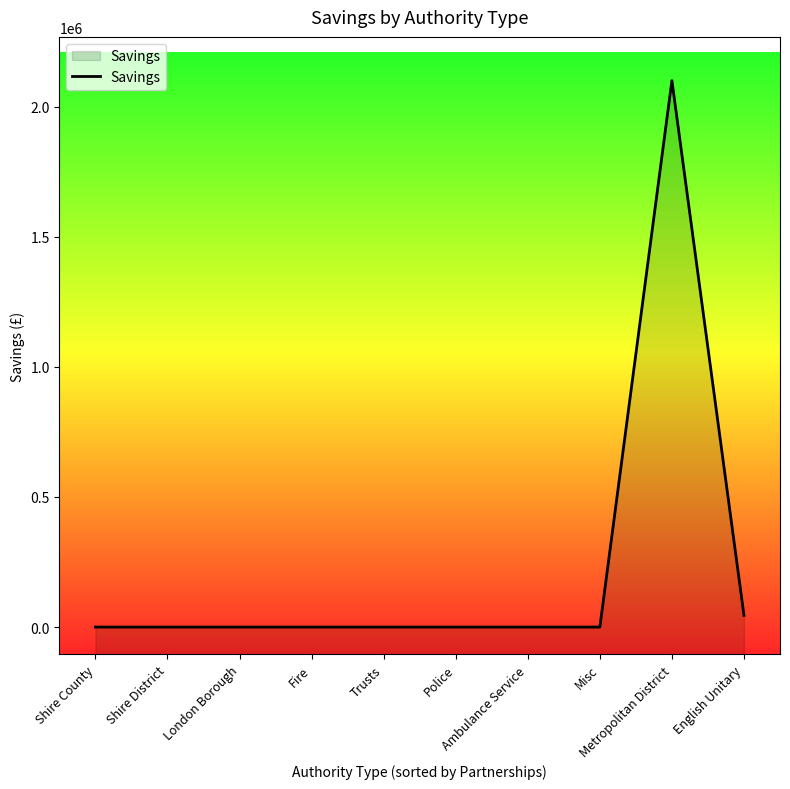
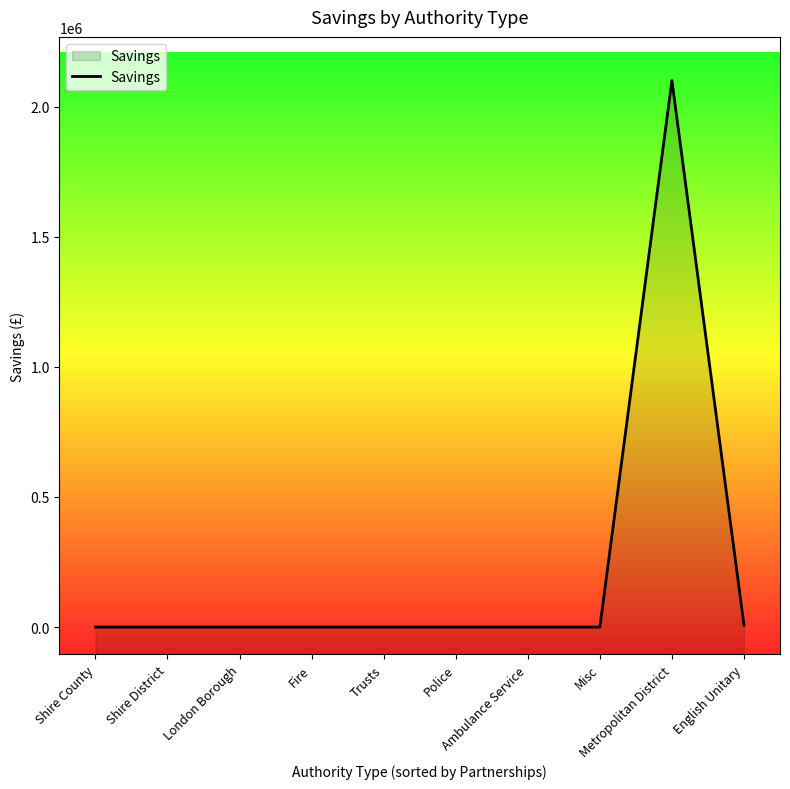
English Unitary: 50000 -> 10000
